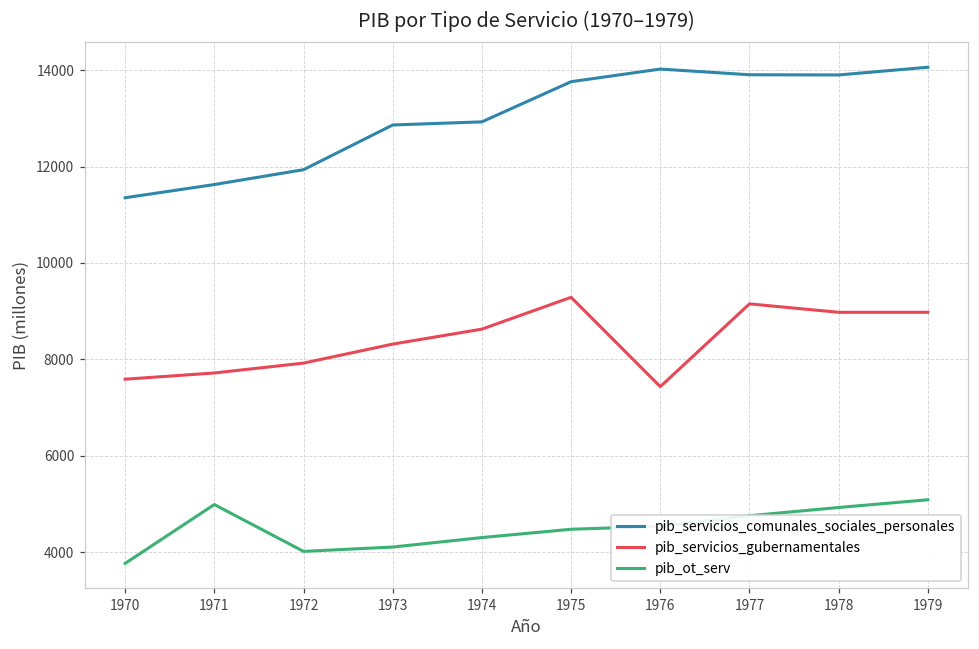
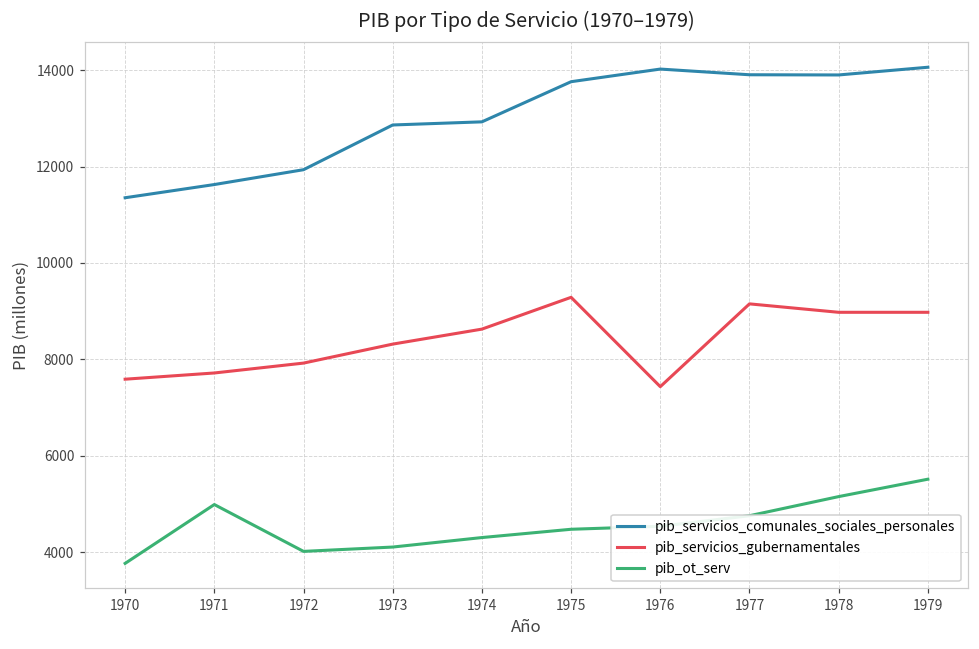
pib_ot_serv, 1978: 4900 -> 5200
pib_ot_serv, 1979: 5100 -> 5500
